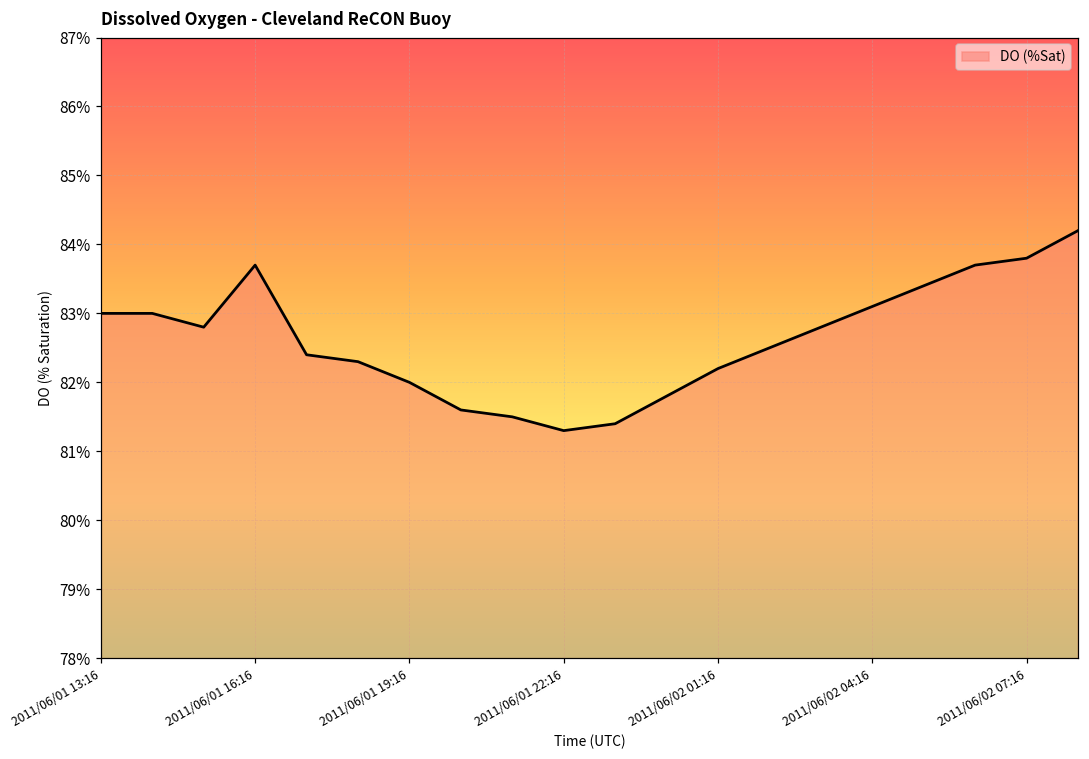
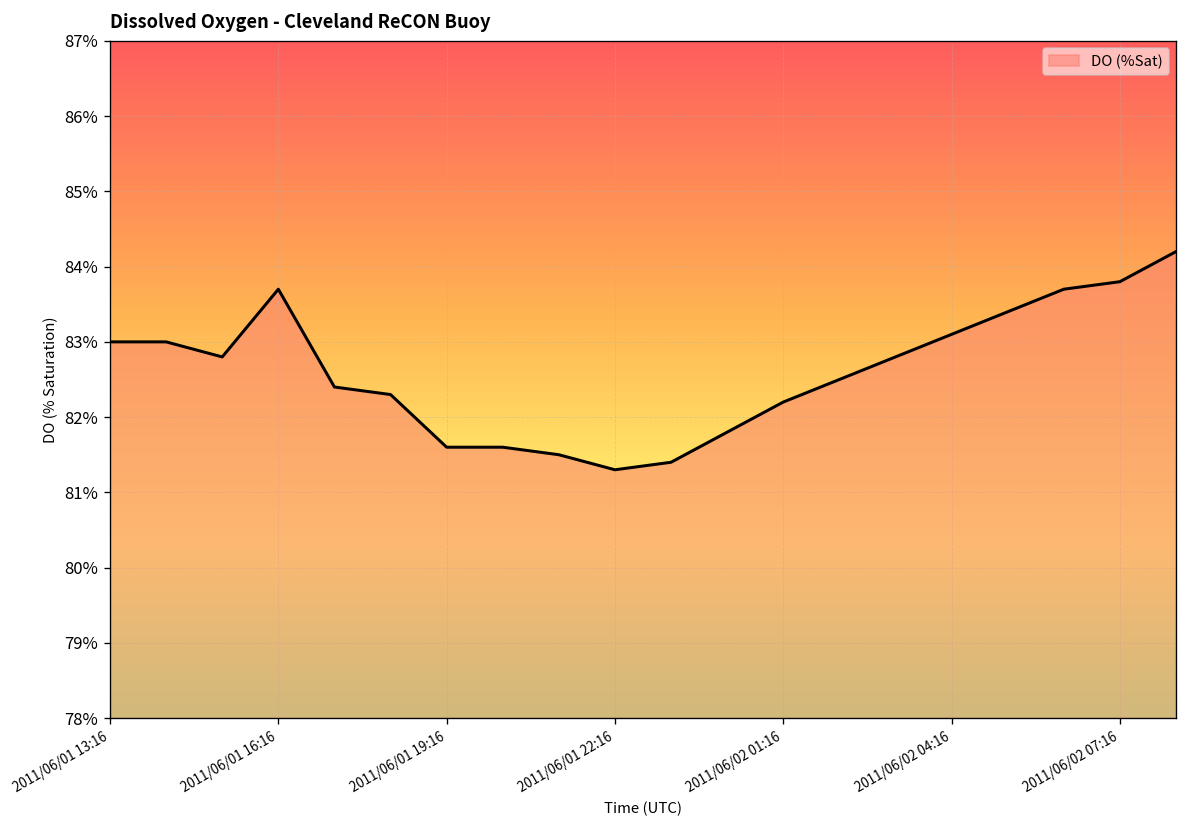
2011/06/01 19:16: 82.0% -> 81.6%
